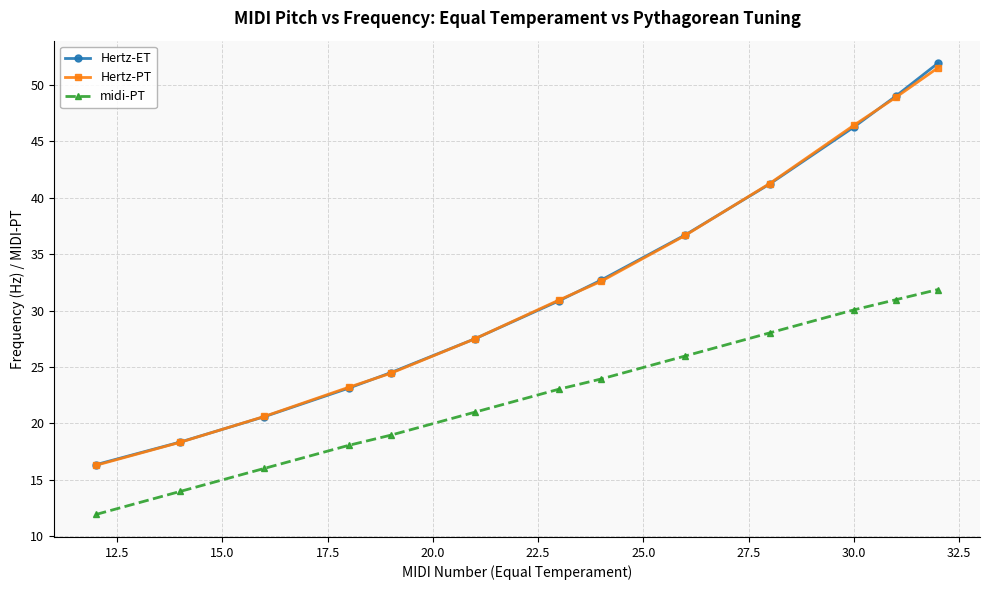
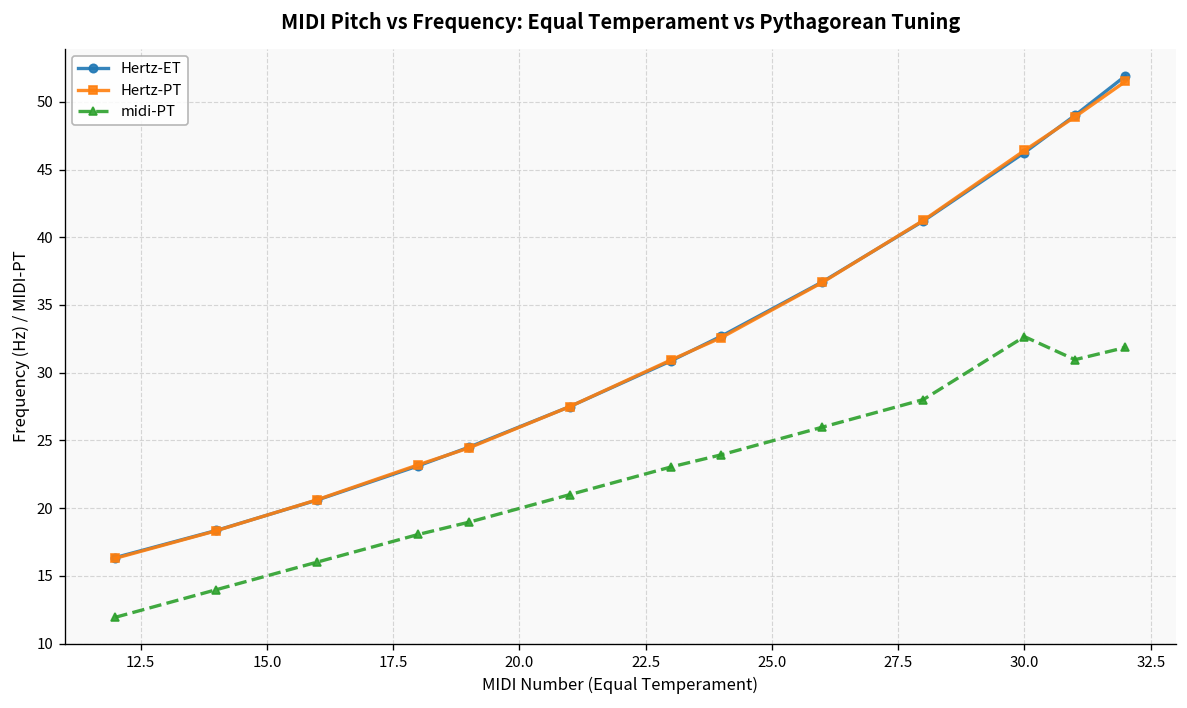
midi-PT, 30.0: 30.1 -> 32.7
